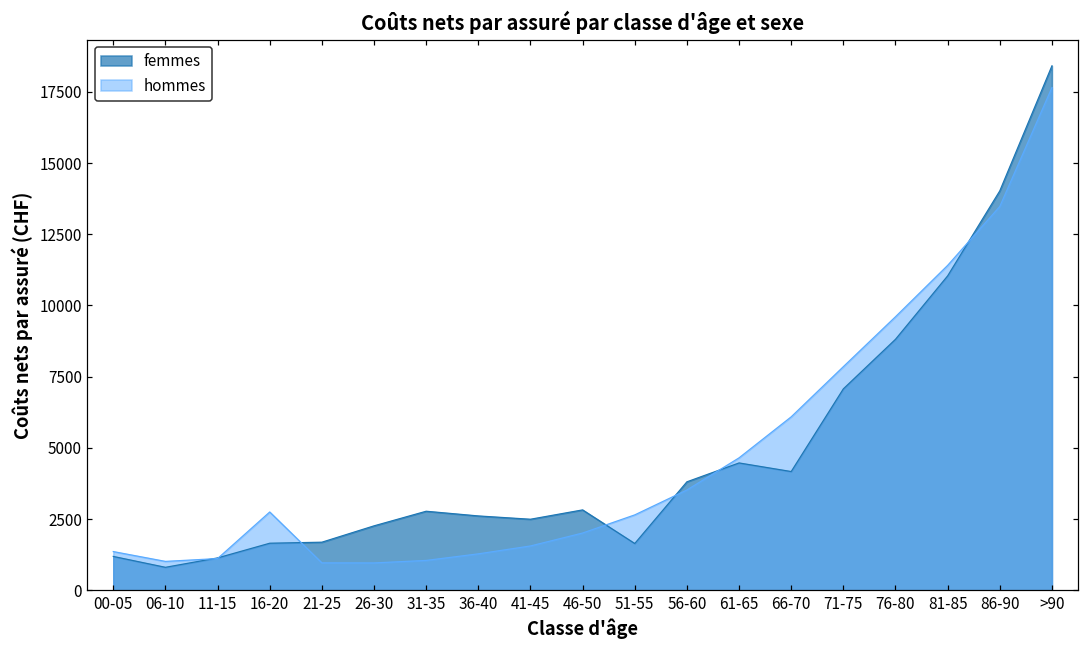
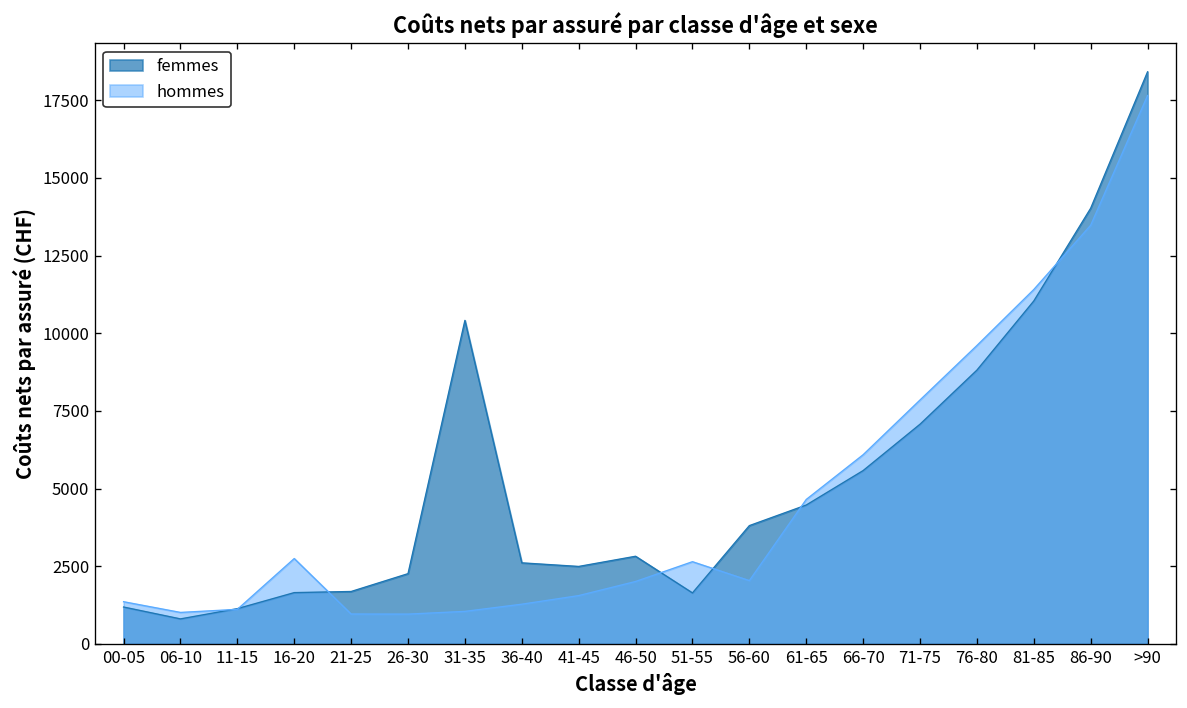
femmes, 31-35: 2800 -> 10400
hommes, 56-60: 3500 -> 2000
femmes, 66-70: 4200 -> 5600
